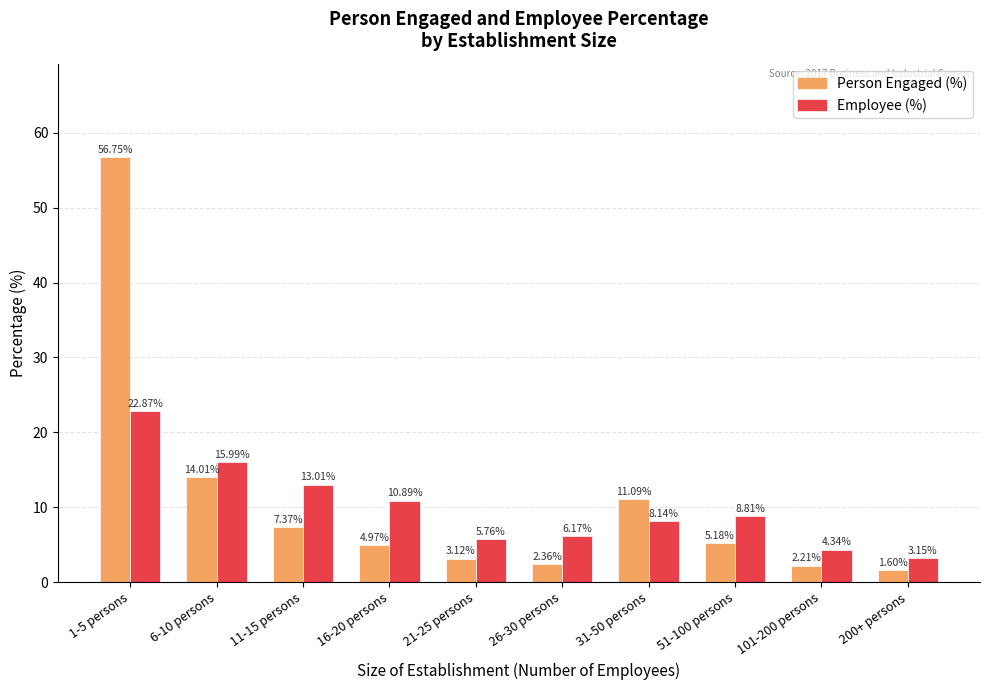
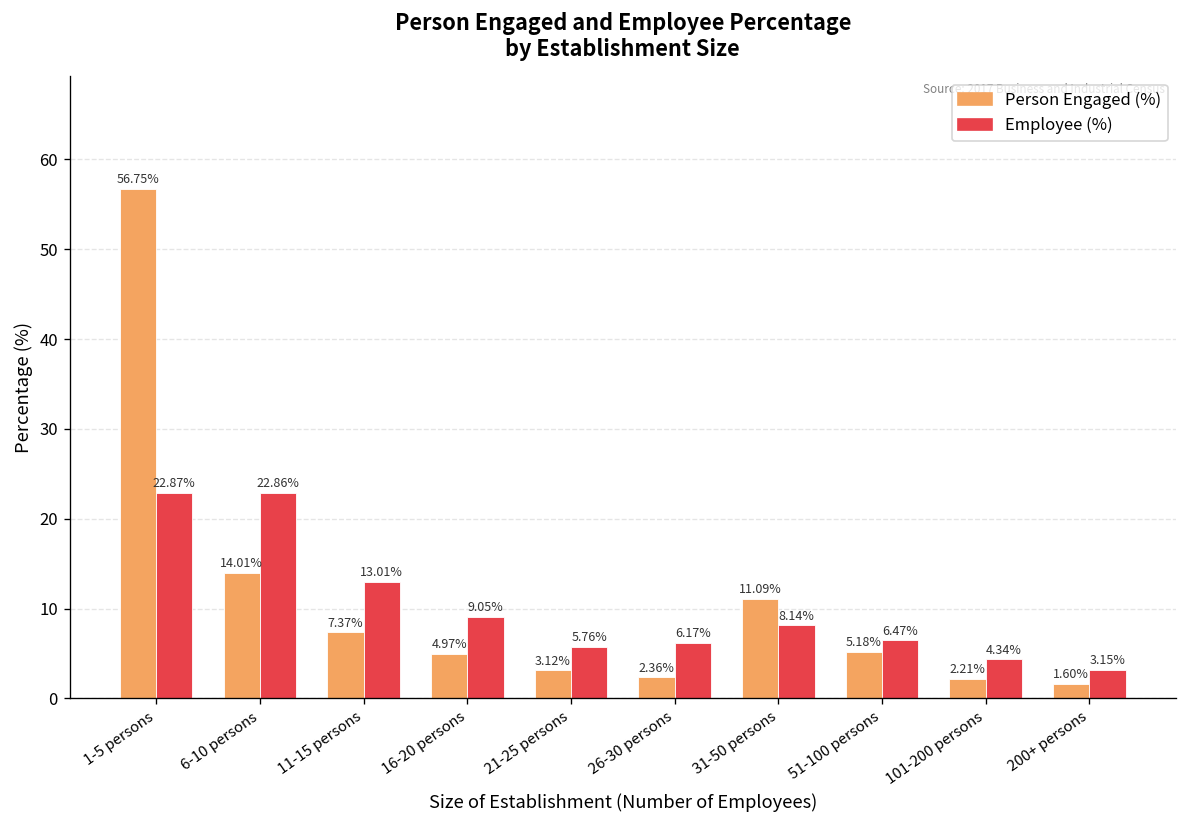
Employee (%), 6-10 persons: 15.99% -> 22.86%
Employee (%), 16-20 persons: 10.89% -> 9.05%
Employee (%), 51-100 persons: 8.81% -> 6.47%
